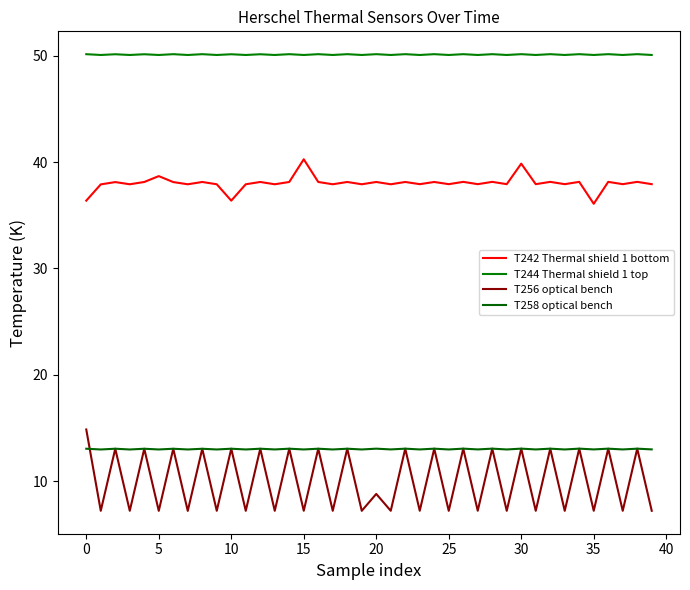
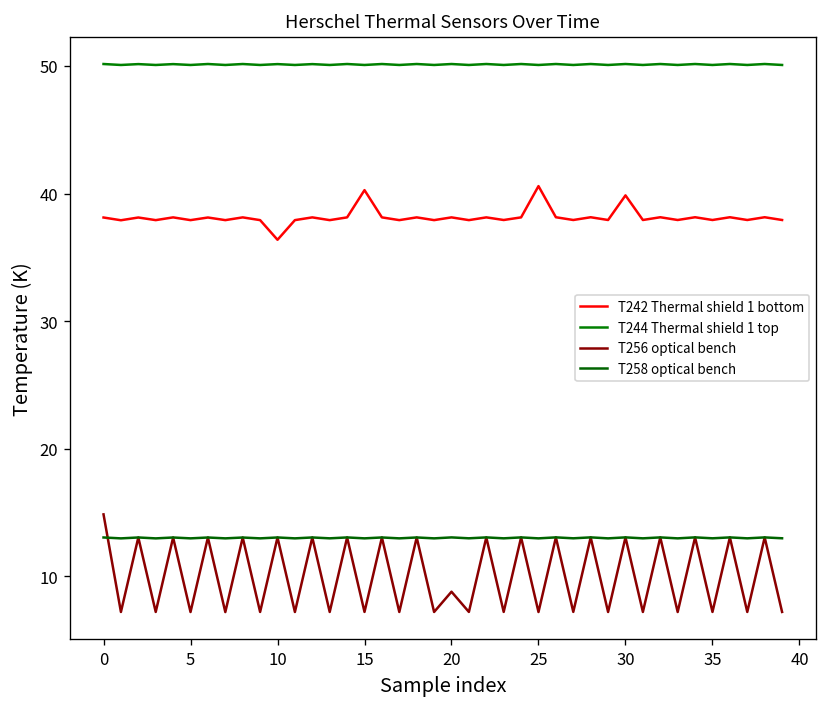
T242 Thermal shield 1 bottom, 0: 36.4 -> 38.1
T242 Thermal shield 1 bottom, 5: 38.7 -> 37.9
T242 Thermal shield 1 bottom, 25: 37.9 -> 40.6
T242 Thermal shield 1 bottom, 35: 36.1 -> 37.9
